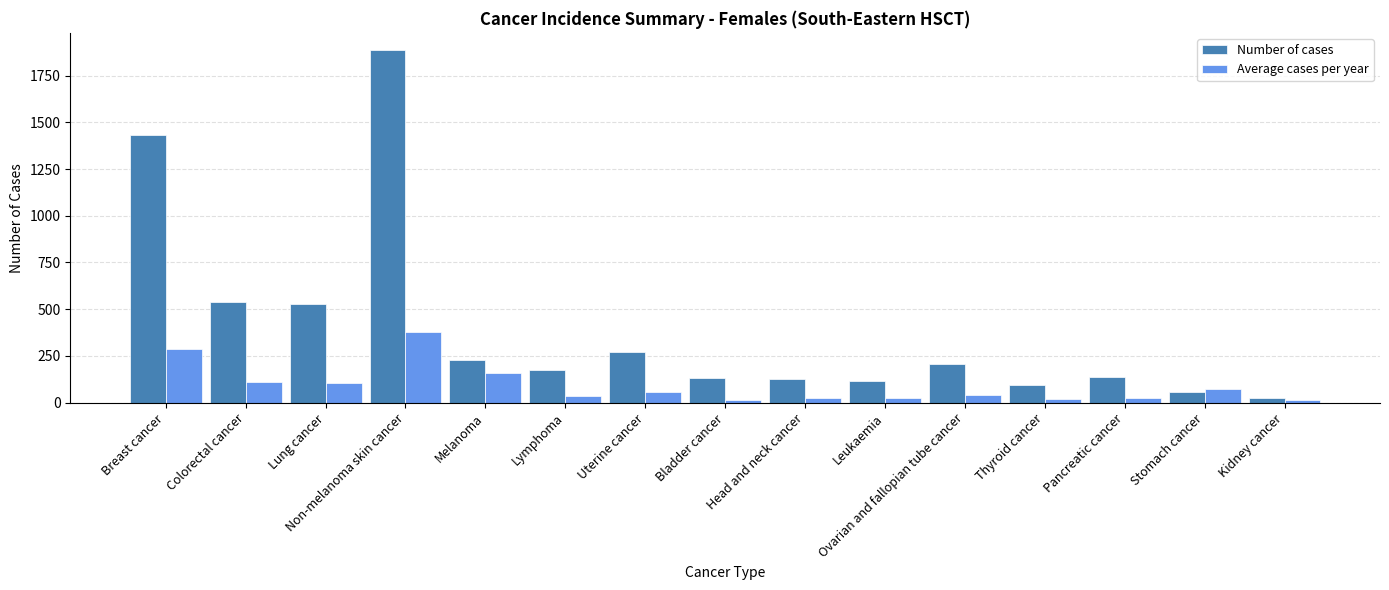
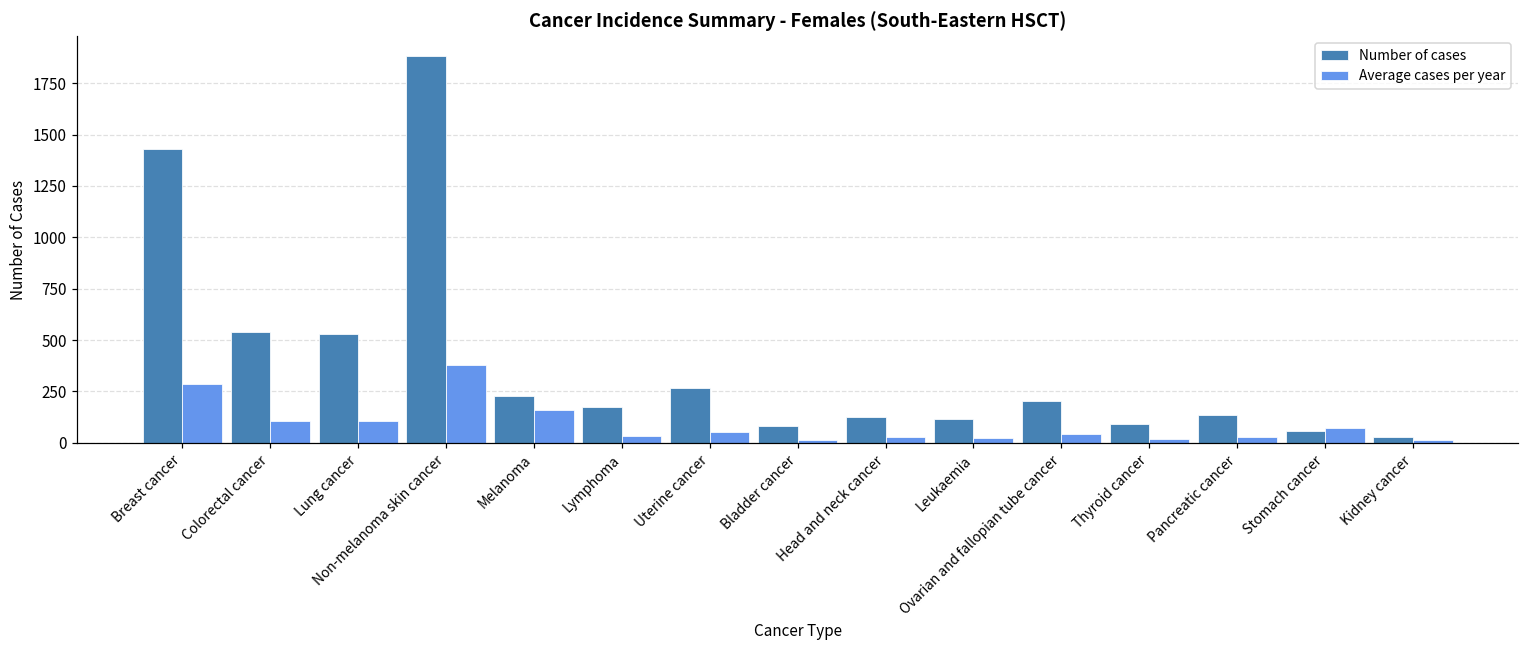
Number of cases, Bladder cancer: 130 -> 80
